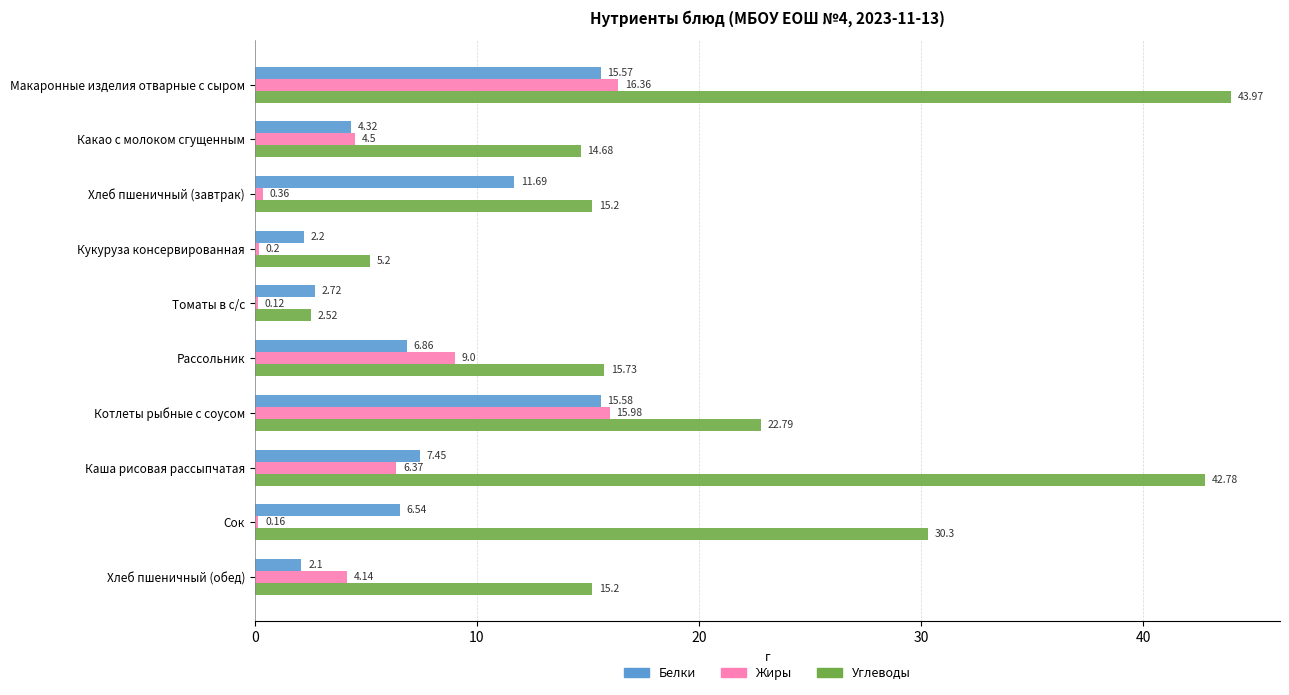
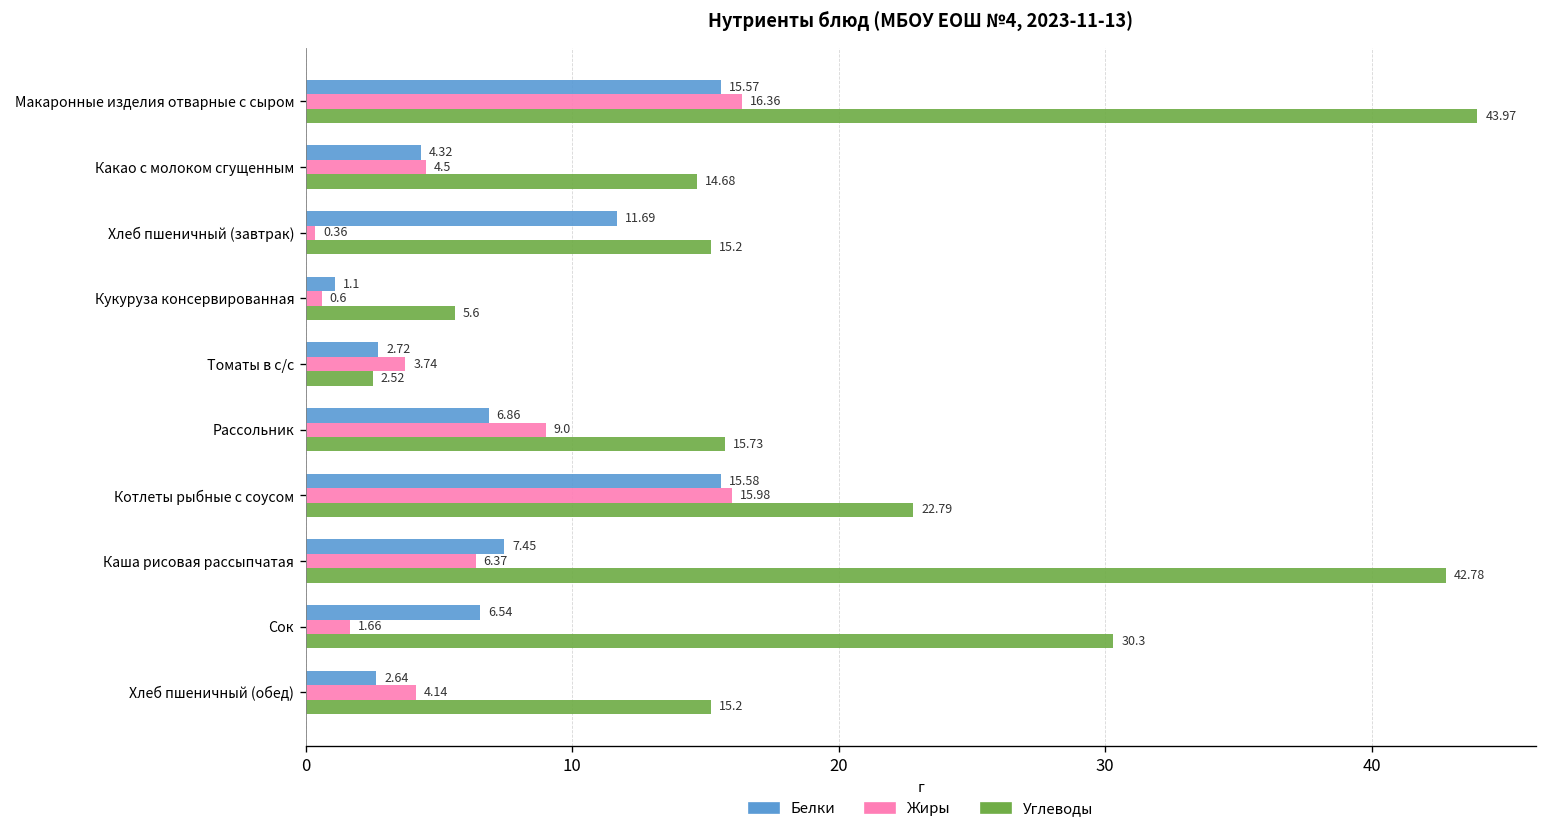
Белки, Кукуруза консервированная: 2.2 -> 1.1
Жиры, Кукуруза консервированная: 0.2 -> 0.6
Углеводы, Кукуруза консервированная: 5.2 -> 5.6
Жиры, Томаты в с/с: 0.12 -> 3.74
Жиры, Сок: 0.16 -> 1.66
Белки, Хлеб пшеничный (обед): 2.1 -> 2.64
